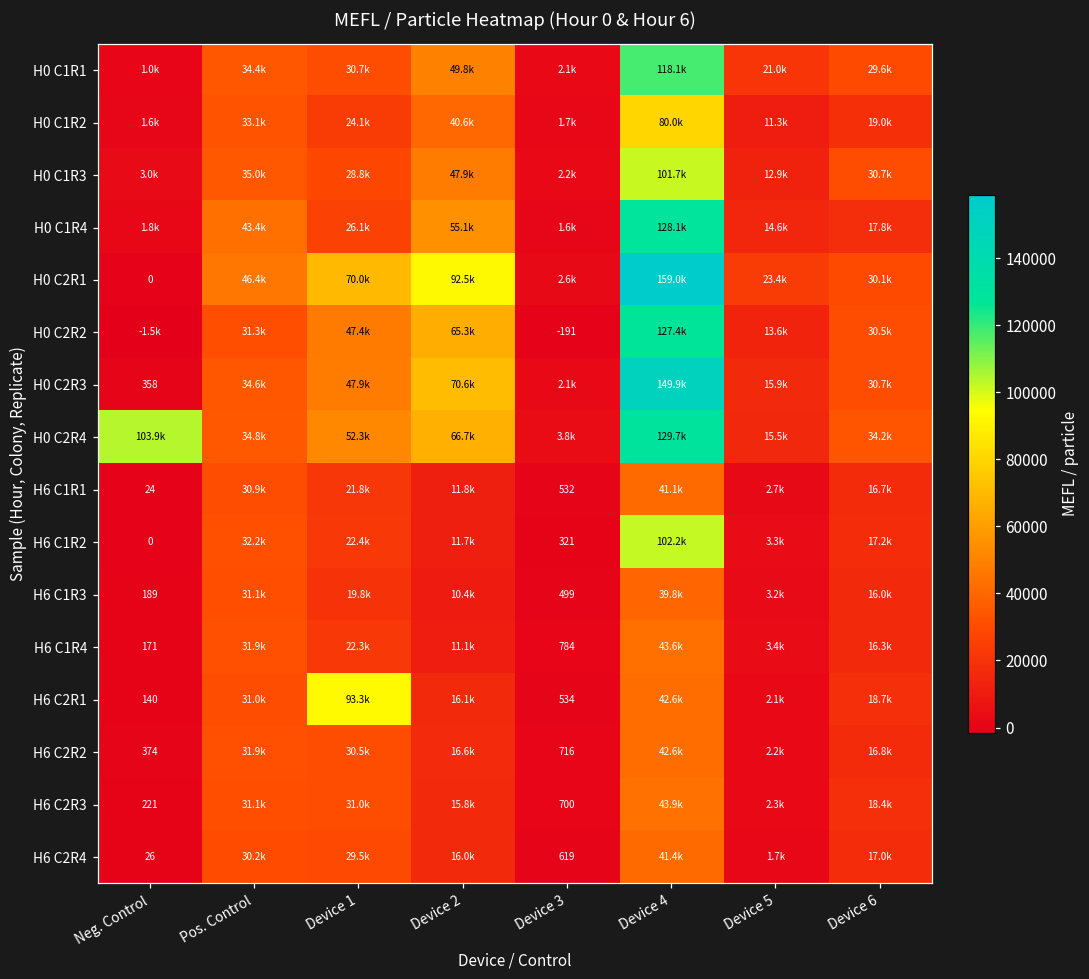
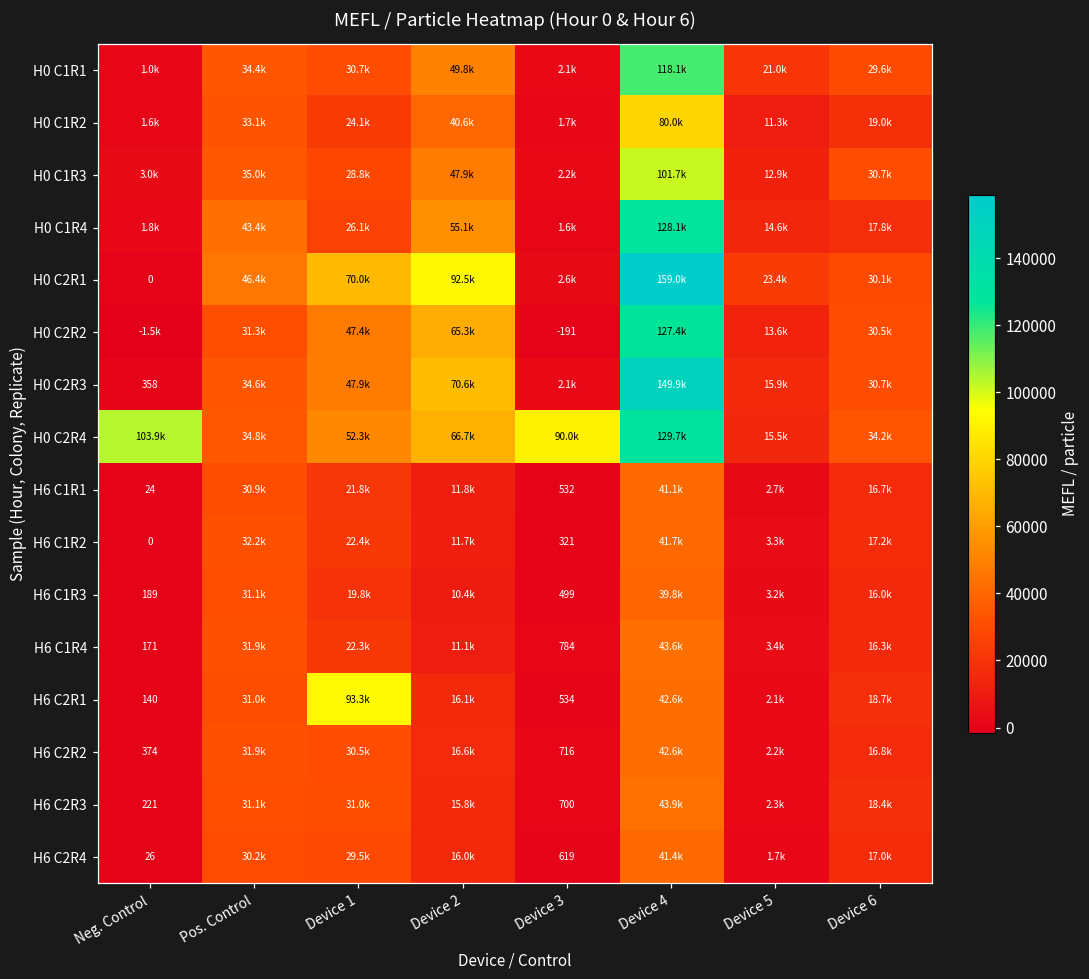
H0 C2R4, Device 3: 3.8k -> 90.0k
H6 C1R2, Device 4: 102.2k -> 41.7k
